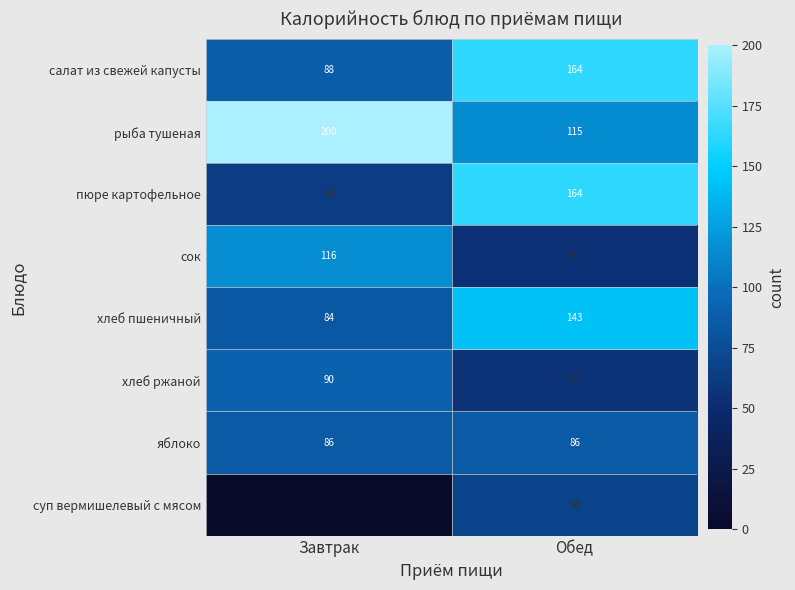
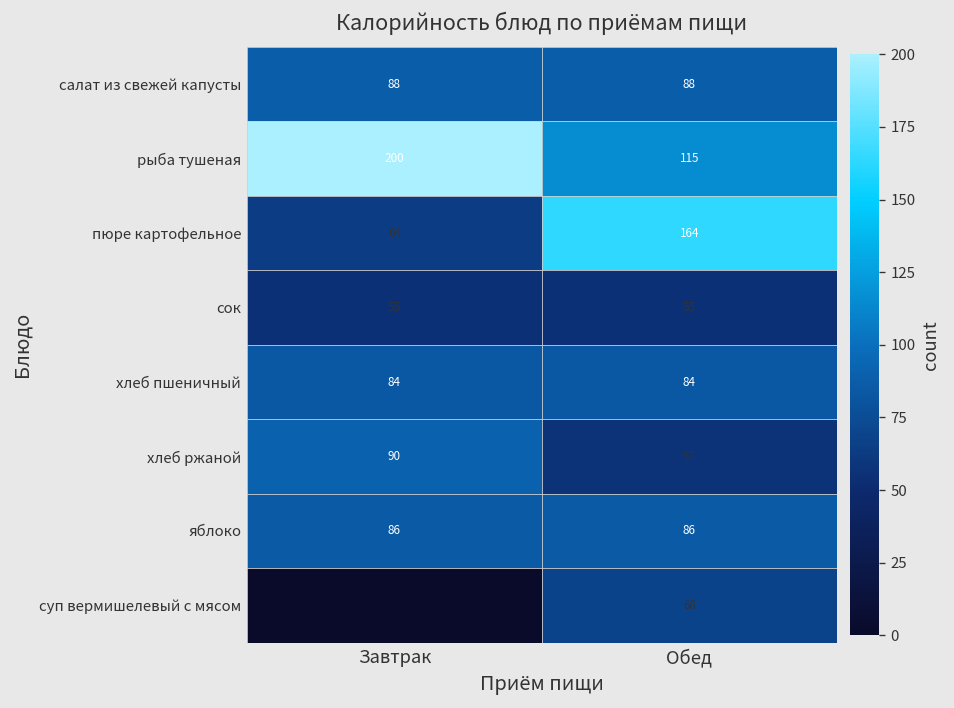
салат из свежей капусты, Обед: 164 -> 88
сок, Завтрак: 116 -> 55
хлеб пшеничный, Обед: 143 -> 84
